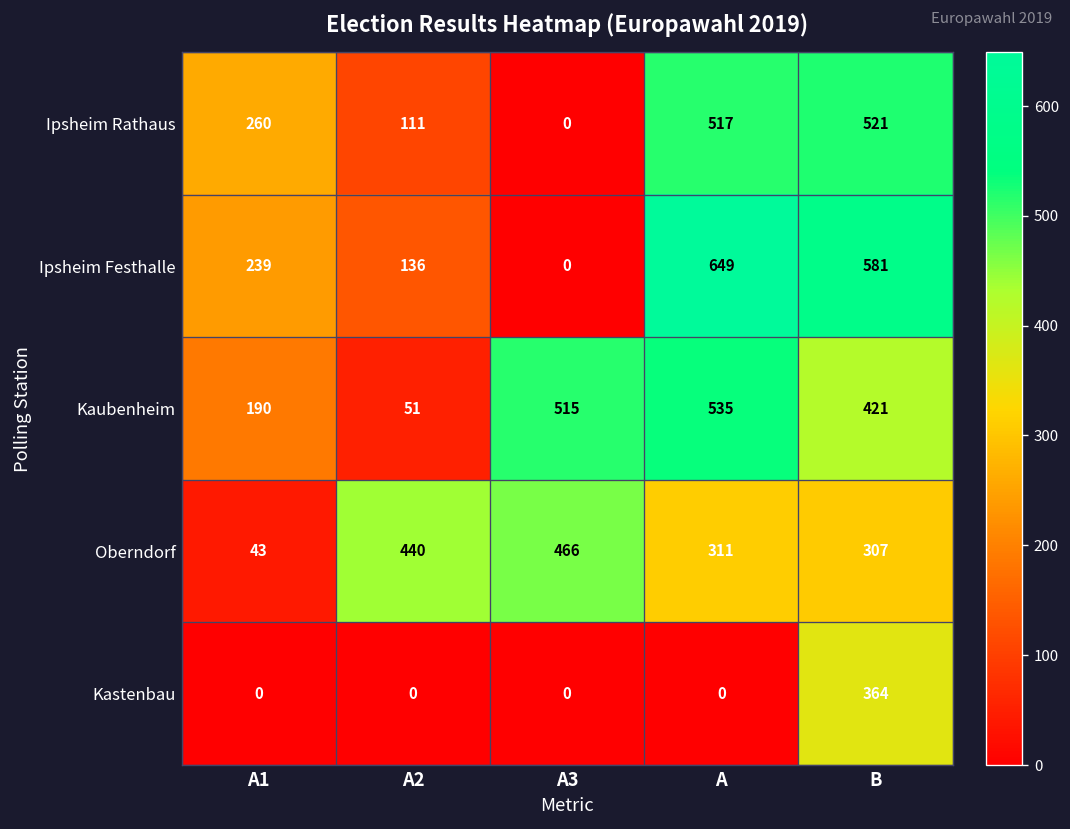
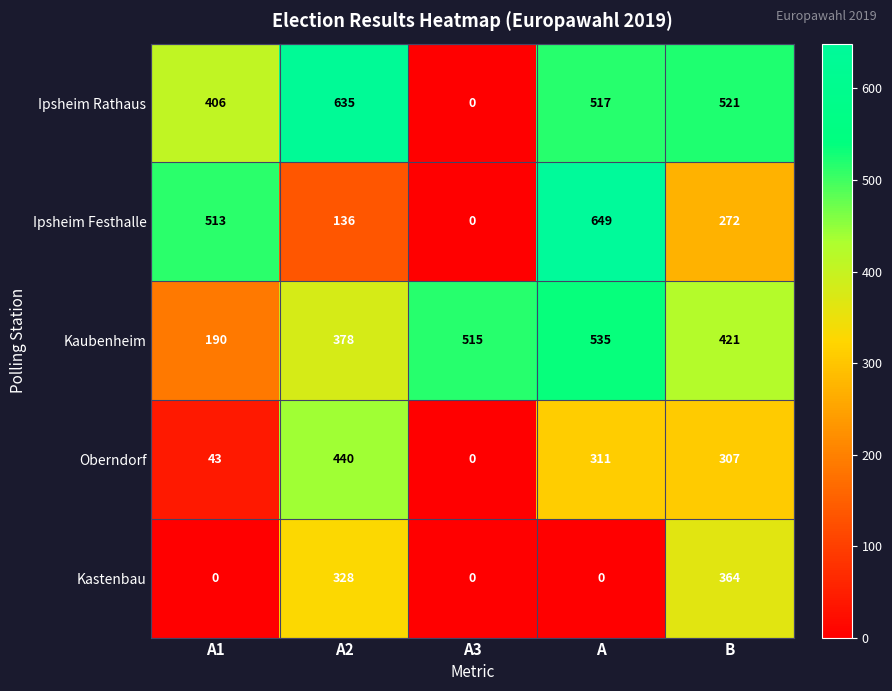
Ipsheim Rathaus, A1: 260 -> 406
Ipsheim Rathaus, A2: 111 -> 635
Ipsheim Festhalle, A1: 239 -> 513
Ipsheim Festhalle, B: 581 -> 272
Kaubenheim, A2: 51 -> 378
Oberndorf, A3: 466 -> 0
Kastenbau, A2: 0 -> 328
